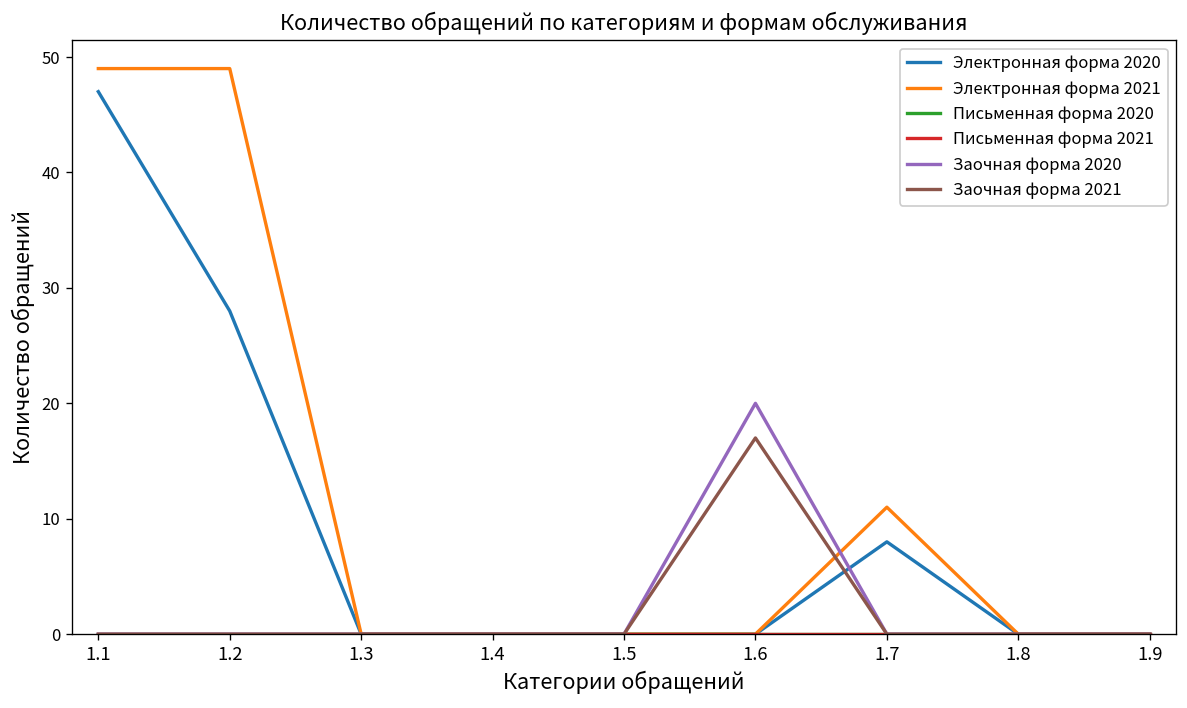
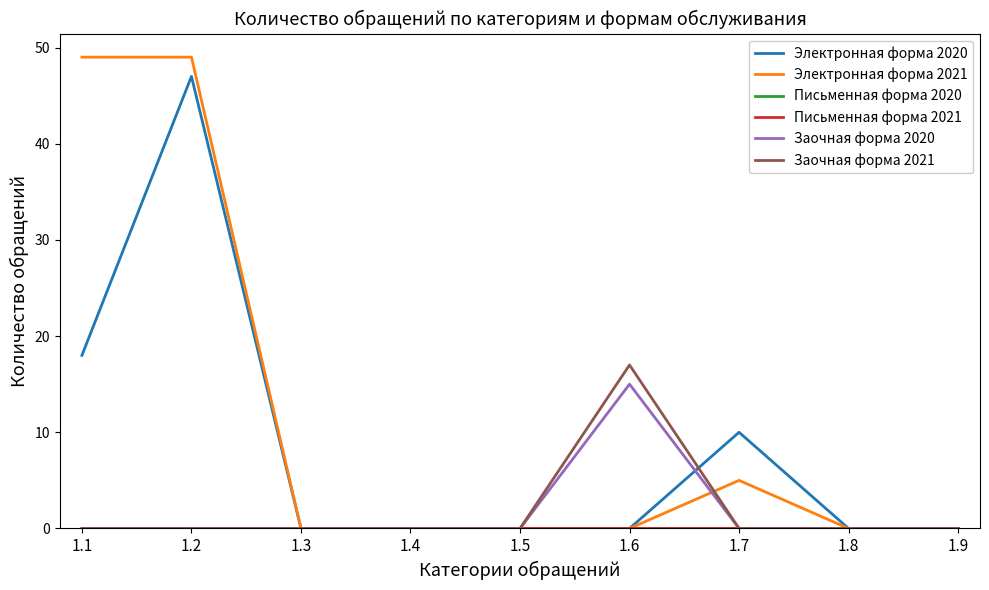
Электронная форма 2020, 1.1: 47 -> 18
Электронная форма 2020, 1.2: 28 -> 47
Заочная форма 2020, 1.6: 20 -> 15
Электронная форма 2020, 1.7: 8 -> 10
Электронная форма 2021, 1.7: 11 -> 5
